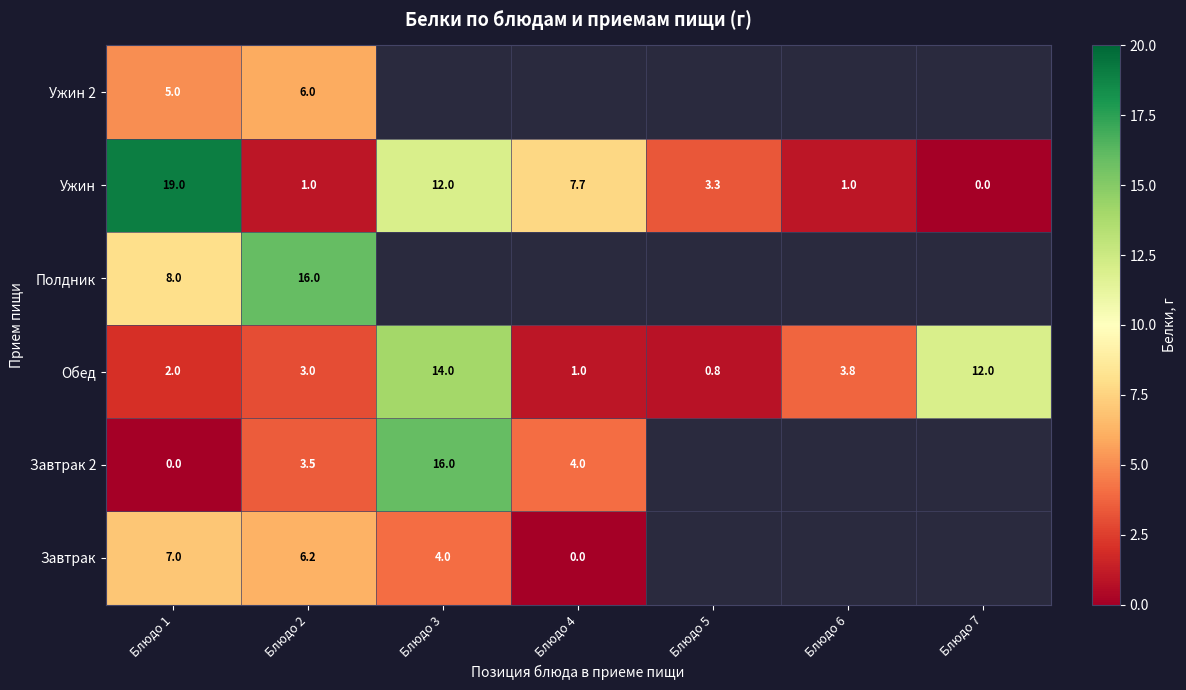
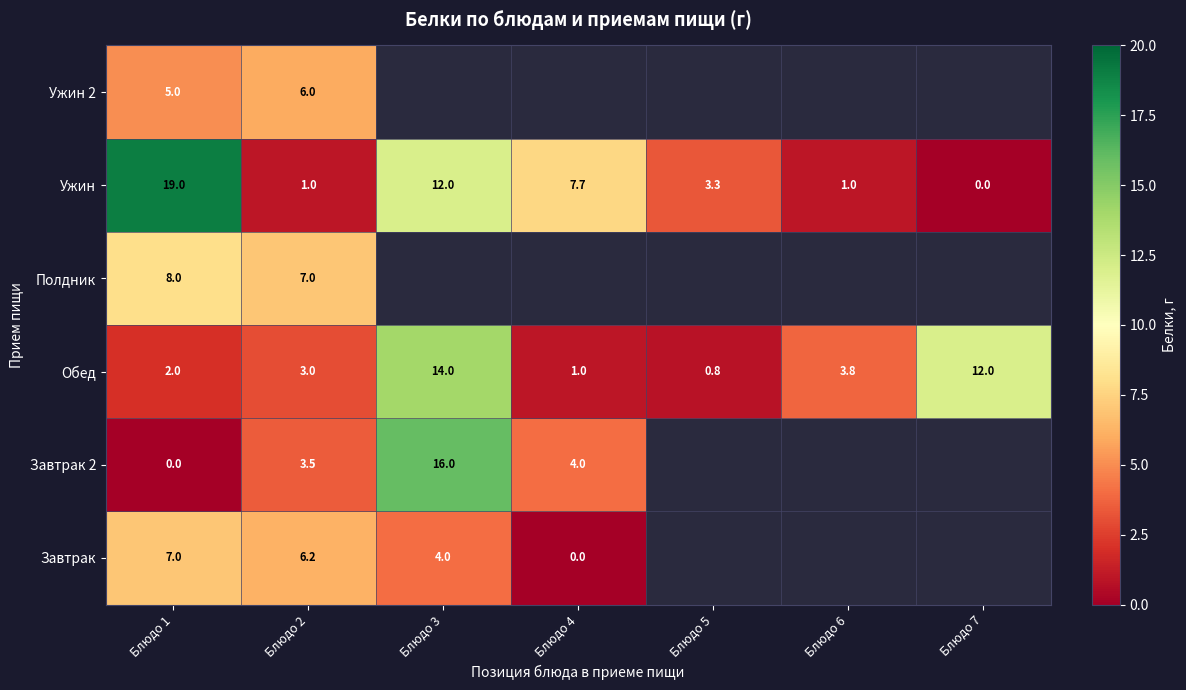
Полдник, Блюдо 2: 16.0 -> 7.0
